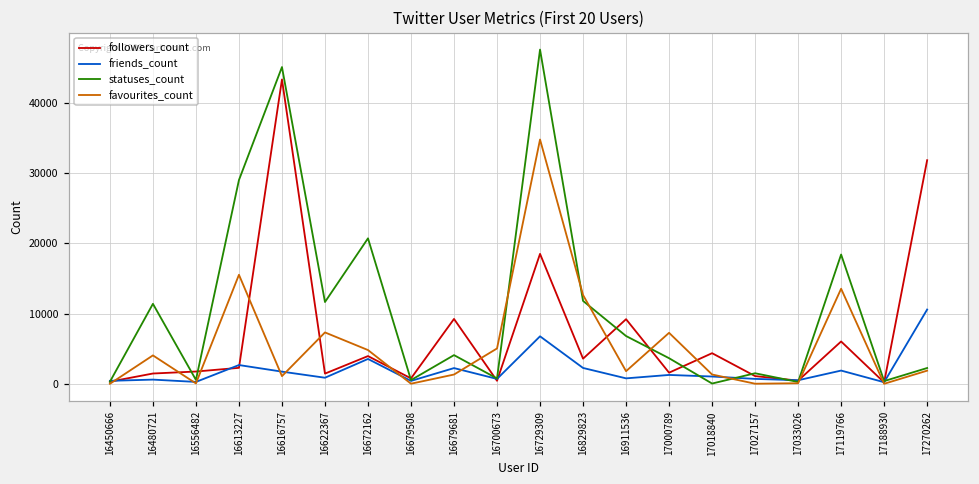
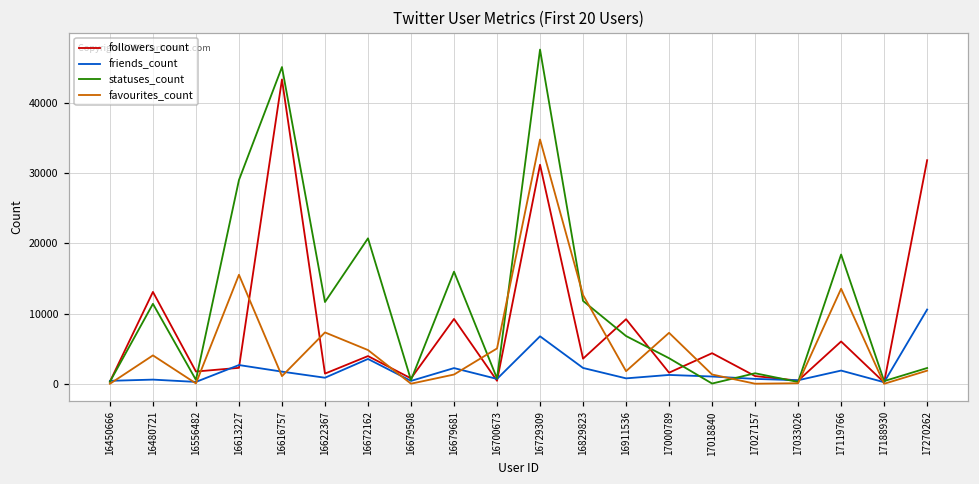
followers_count, 16480721: 1000 -> 13000
statuses_count, 16679681: 4000 -> 16000
followers_count, 16729309: 19000 -> 31000
